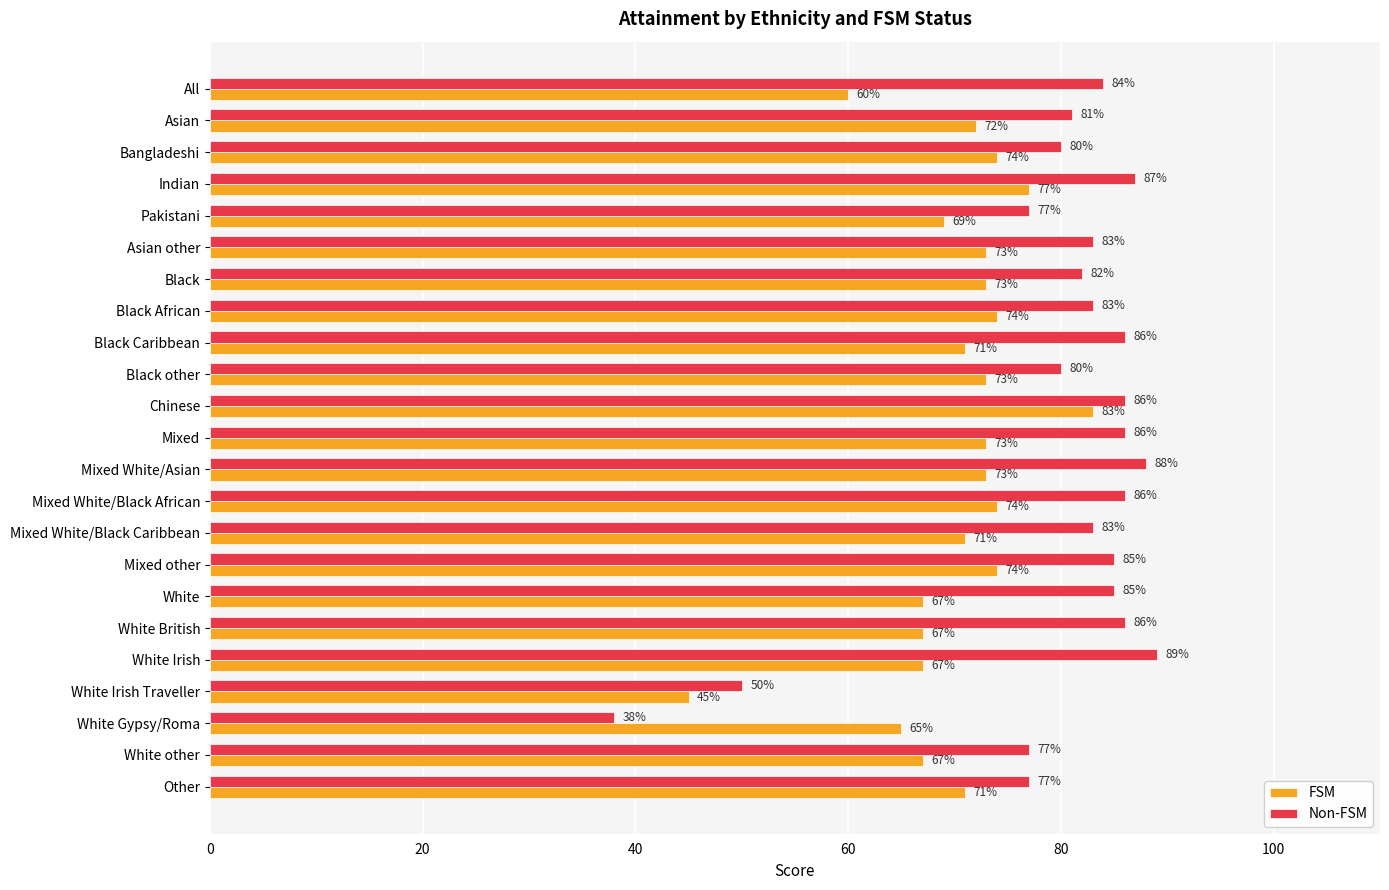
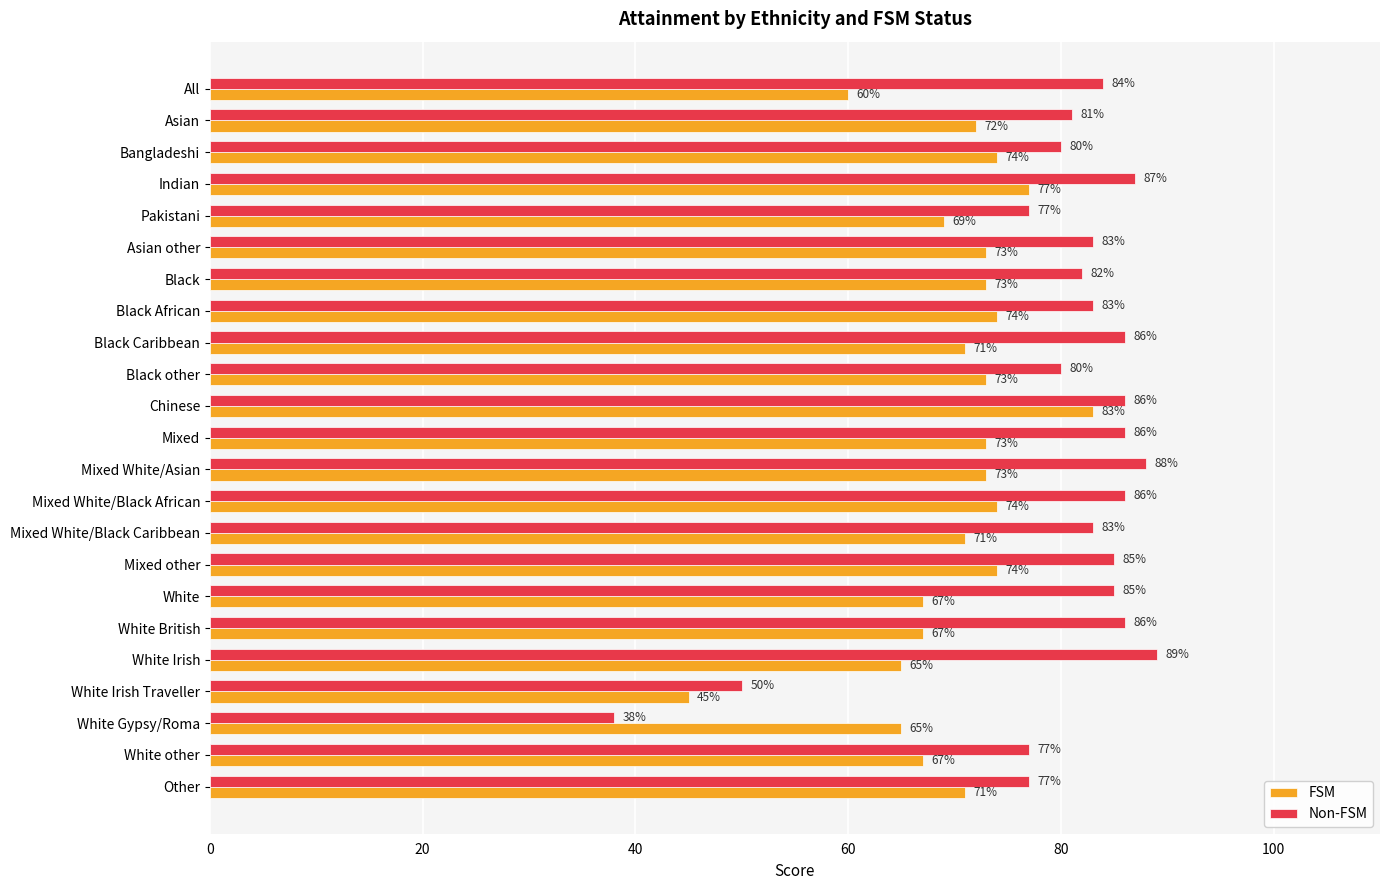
FSM, White Irish: 67% -> 65%
